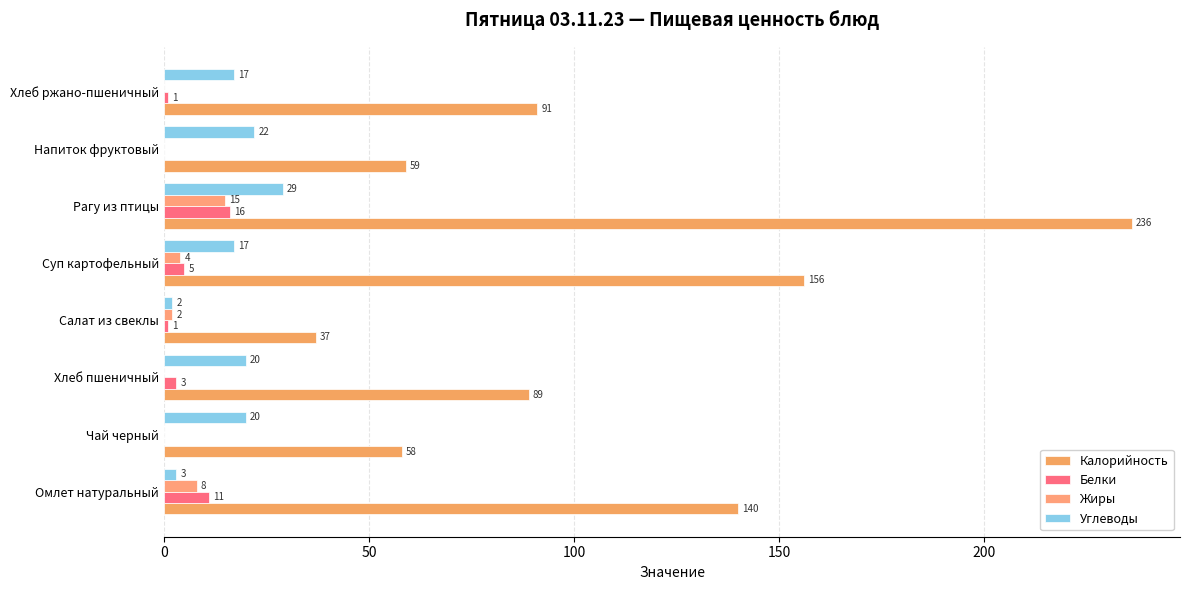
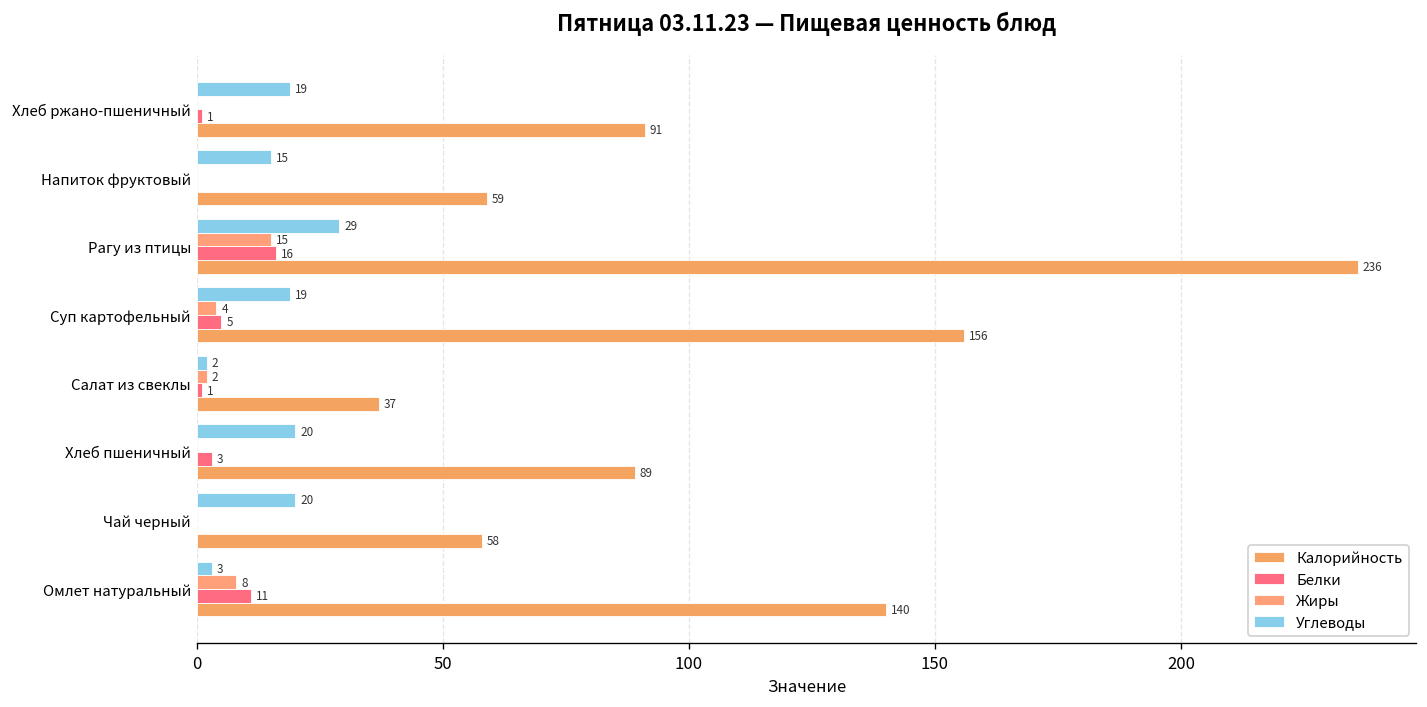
Углеводы, Хлеб ржано-пшеничный: 17 -> 19
Углеводы, Напиток фруктовый: 22 -> 15
Углеводы, Суп картофельный: 17 -> 19
